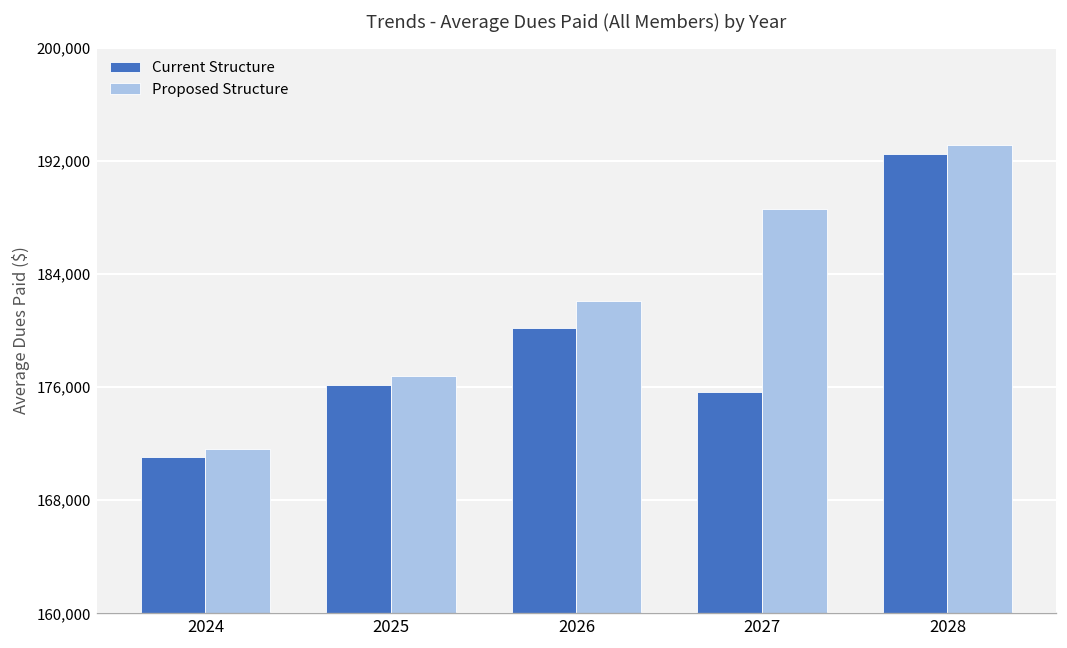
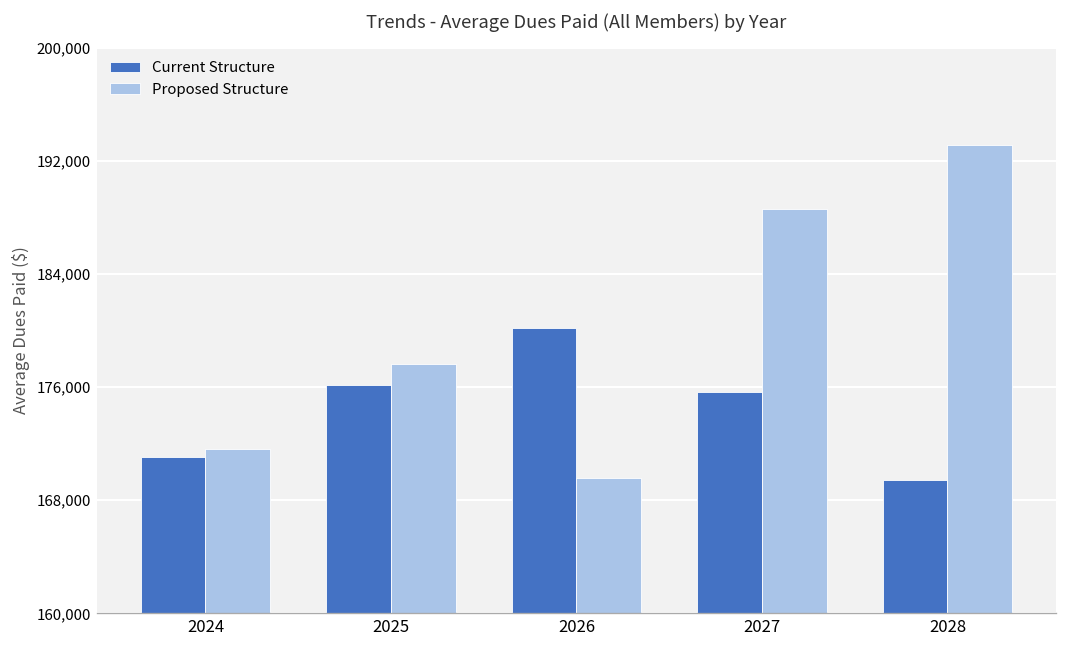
Proposed Structure, 2025: 176,800 -> 177,600
Proposed Structure, 2026: 182,100 -> 169,600
Current Structure, 2028: 192,500 -> 169,400
